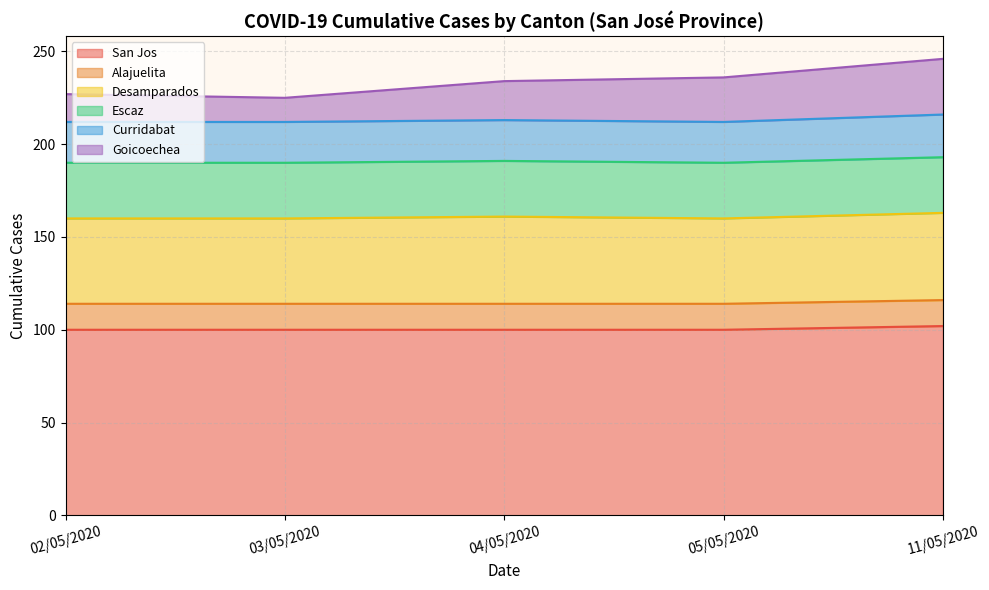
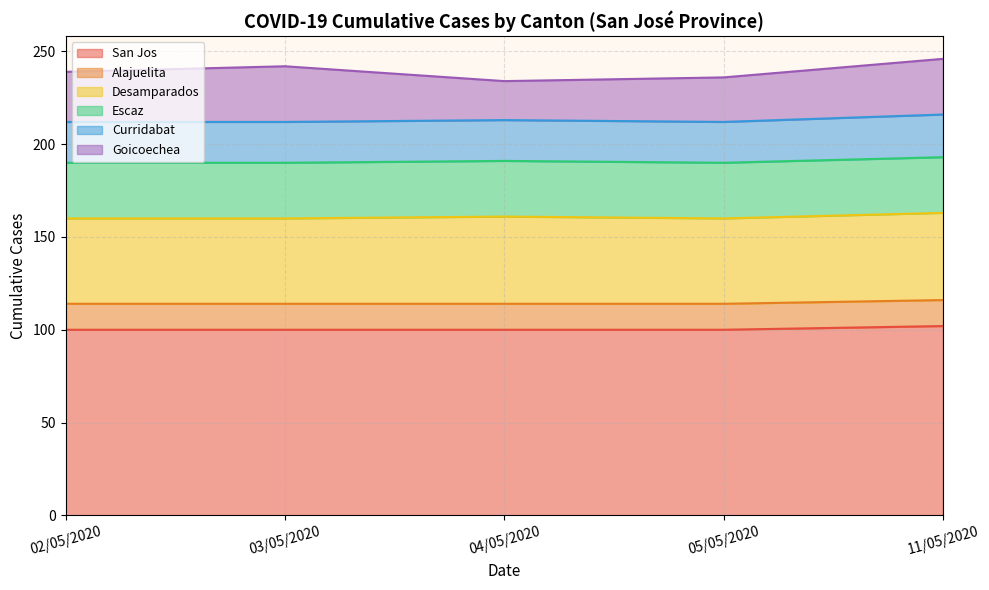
Goicoechea, 02/05/2020: 15 -> 27
Goicoechea, 03/05/2020: 13 -> 30
